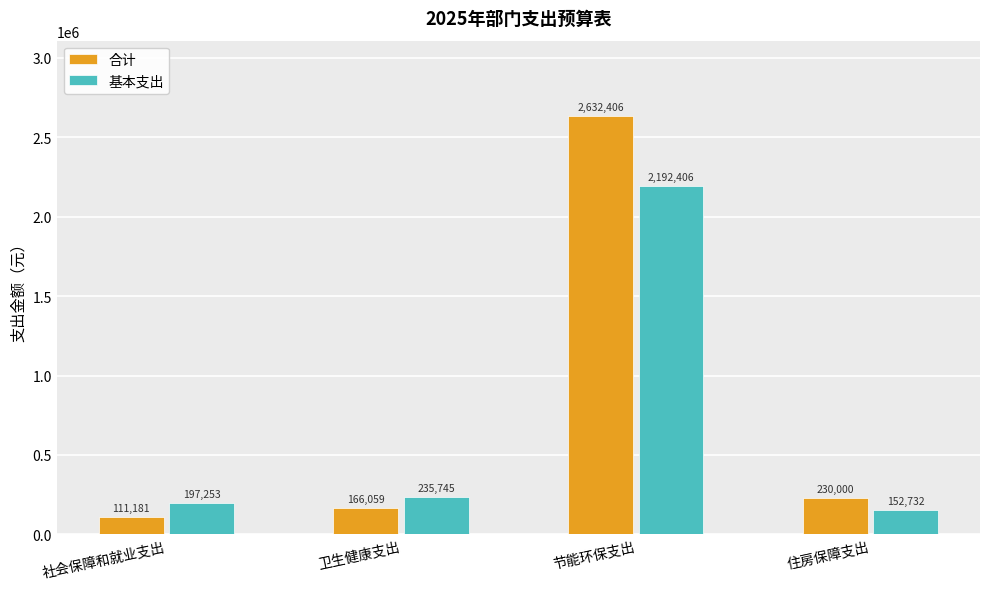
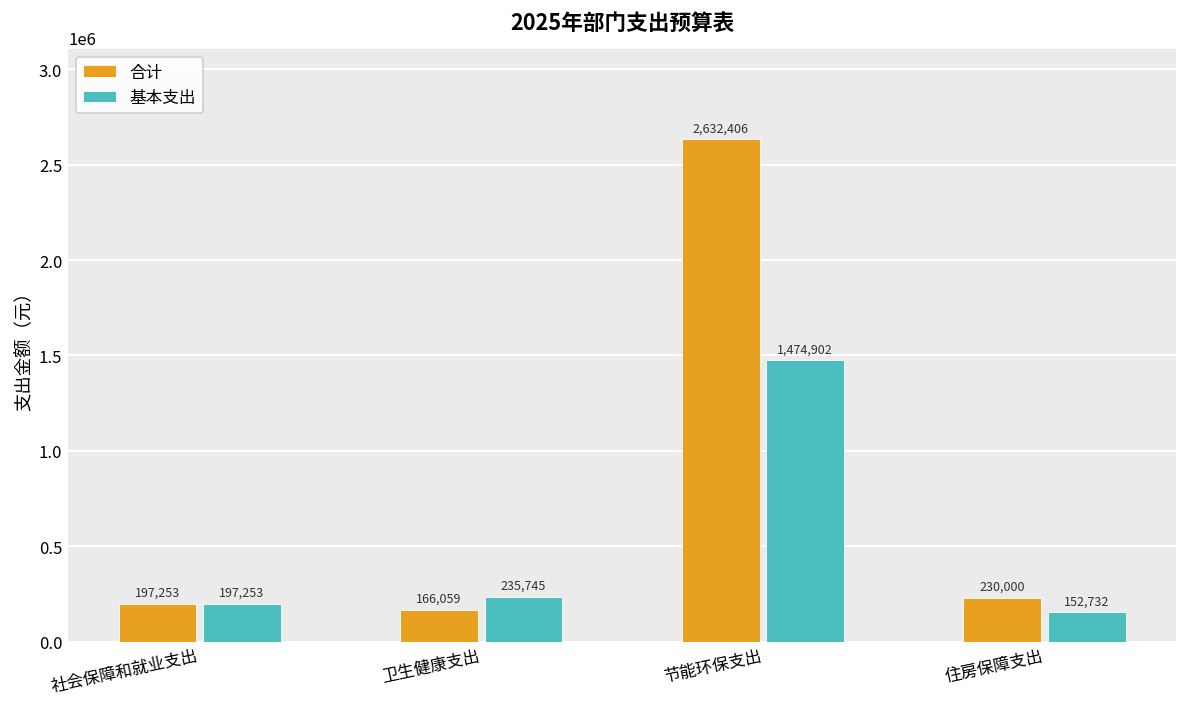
合计, 社会保障和就业支出: 111,181 -> 197,253
基本支出, 节能环保支出: 2,192,406 -> 1,474,902
